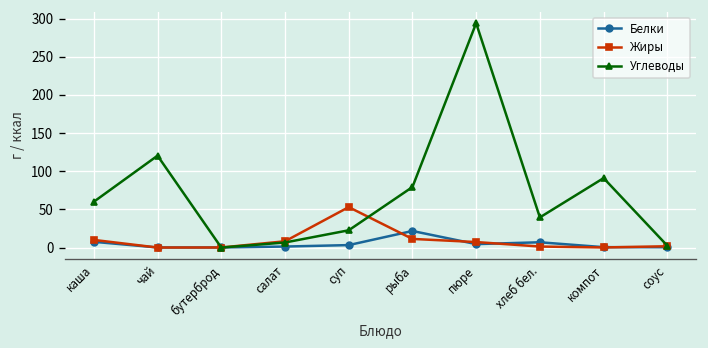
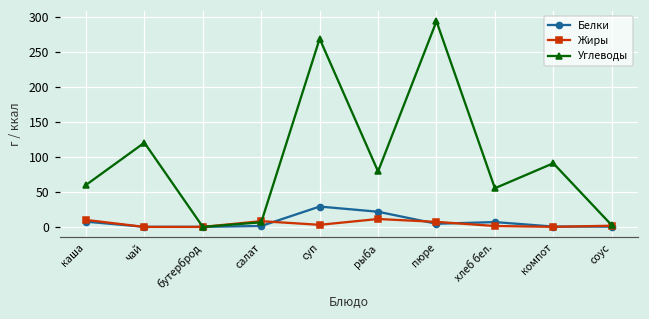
Белки, суп: 0 -> 30
Жиры, суп: 50 -> 0
Углеводы, суп: 20 -> 270
Углеводы, хлеб бел.: 40 -> 60
